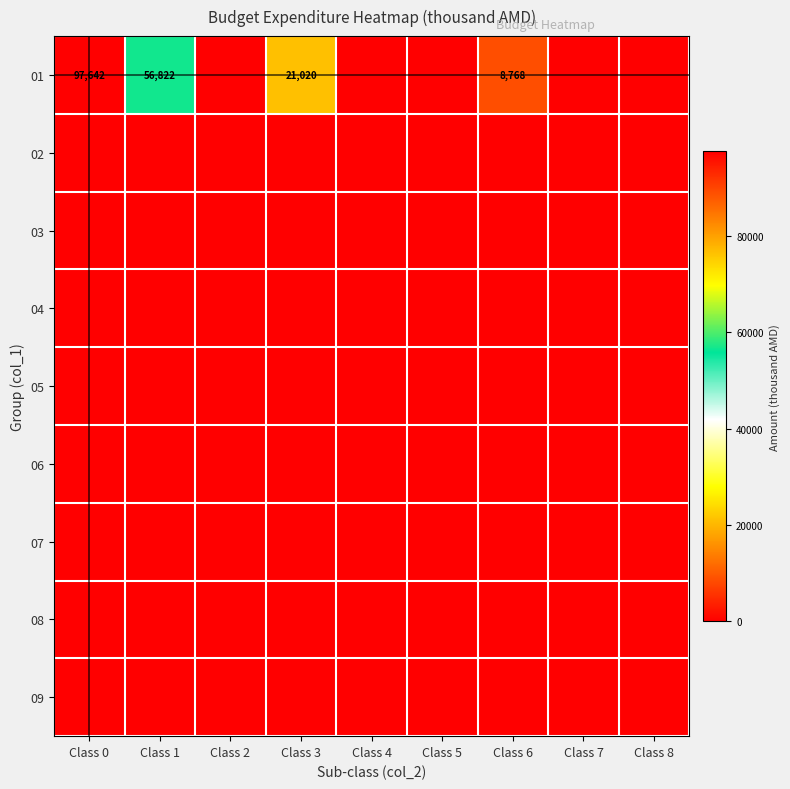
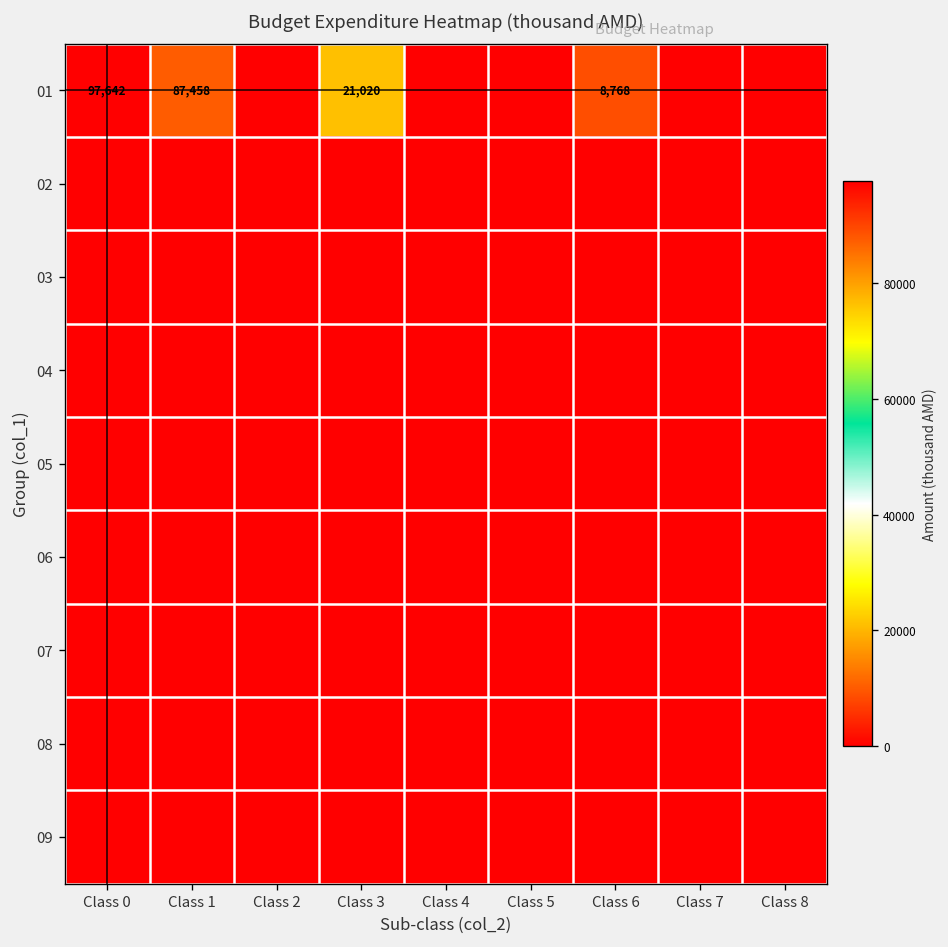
01, Class 1: 56,822 -> 87,458
